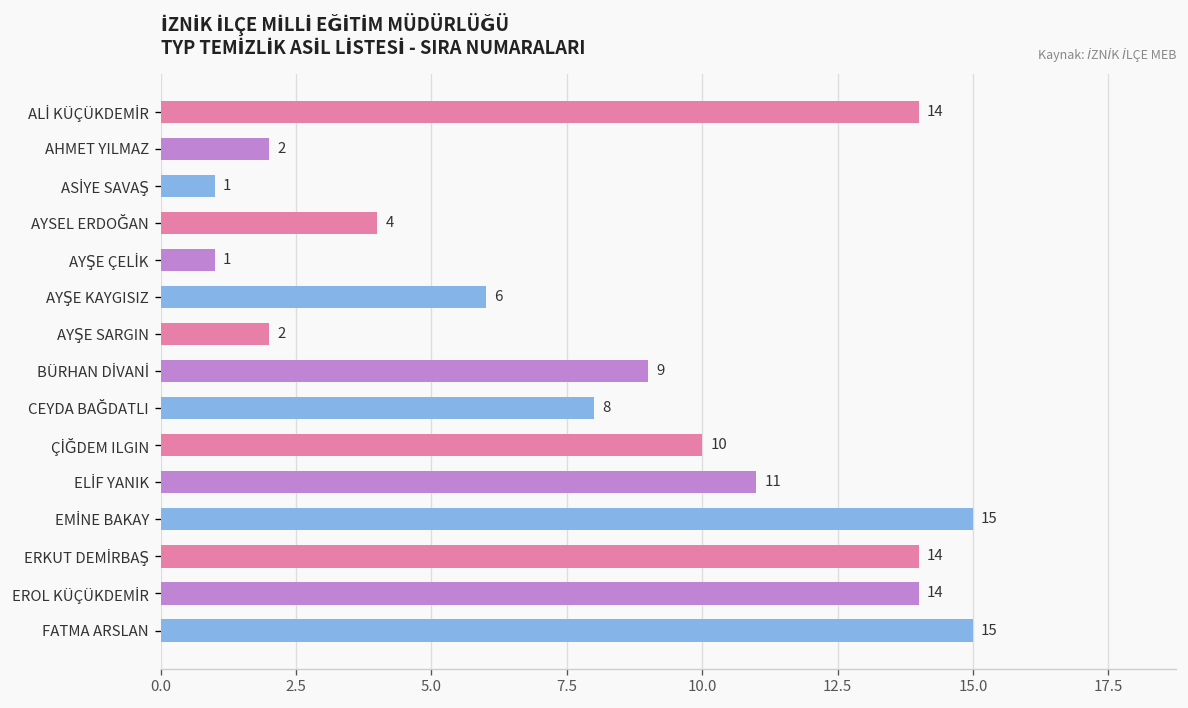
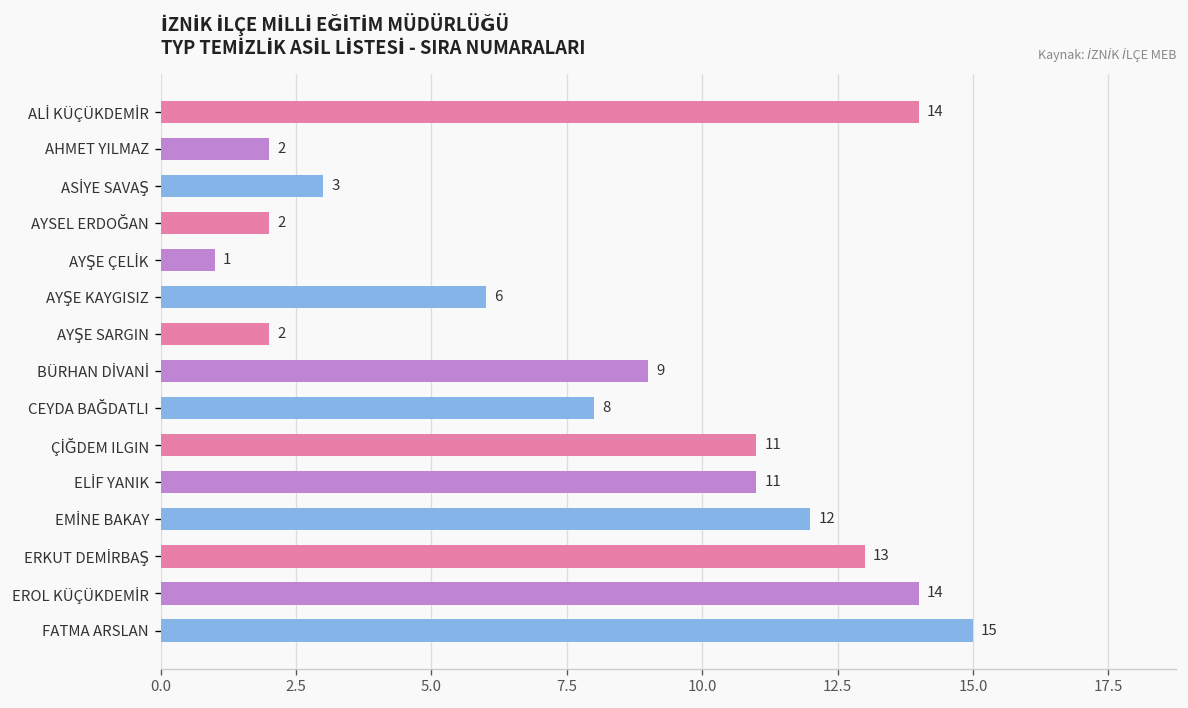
ASİYE SAVAŞ: 1 -> 3
AYSEL ERDOĞAN: 4 -> 2
ÇİĞDEM ILGIN: 10 -> 11
EMİNE BAKAY: 15 -> 12
ERKUT DEMİRBAŞ: 14 -> 13
